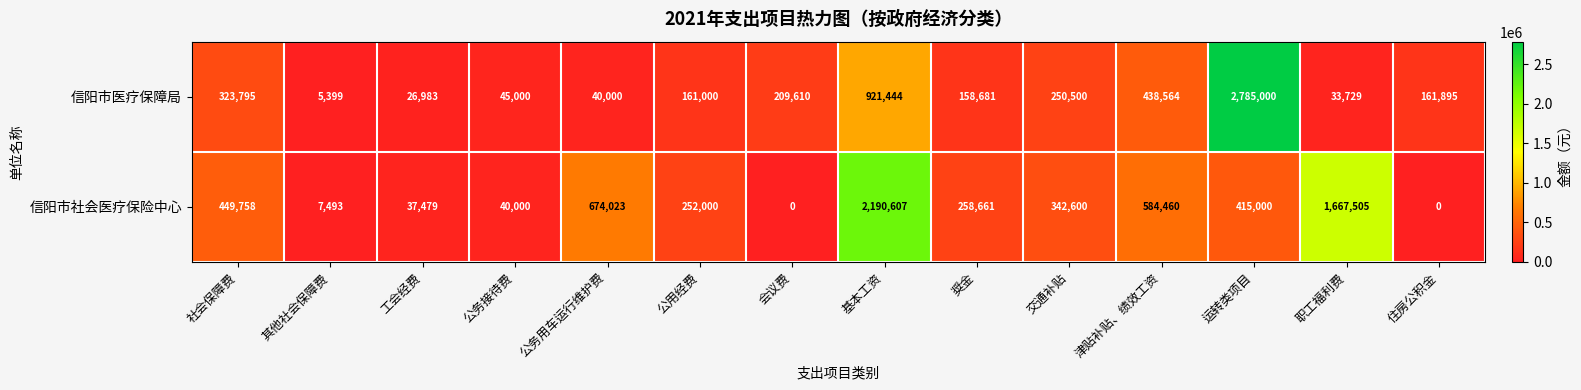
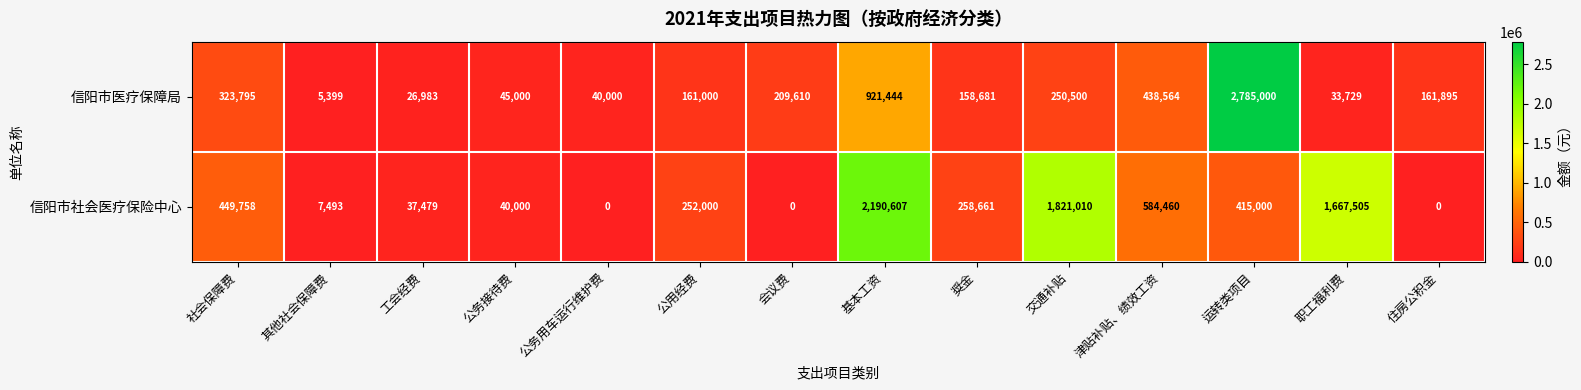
信阳市社会医疗保险中心, 公务用车运行维护费: 674,023 -> 0
信阳市社会医疗保险中心, 交通补贴: 342,600 -> 1,821,010
